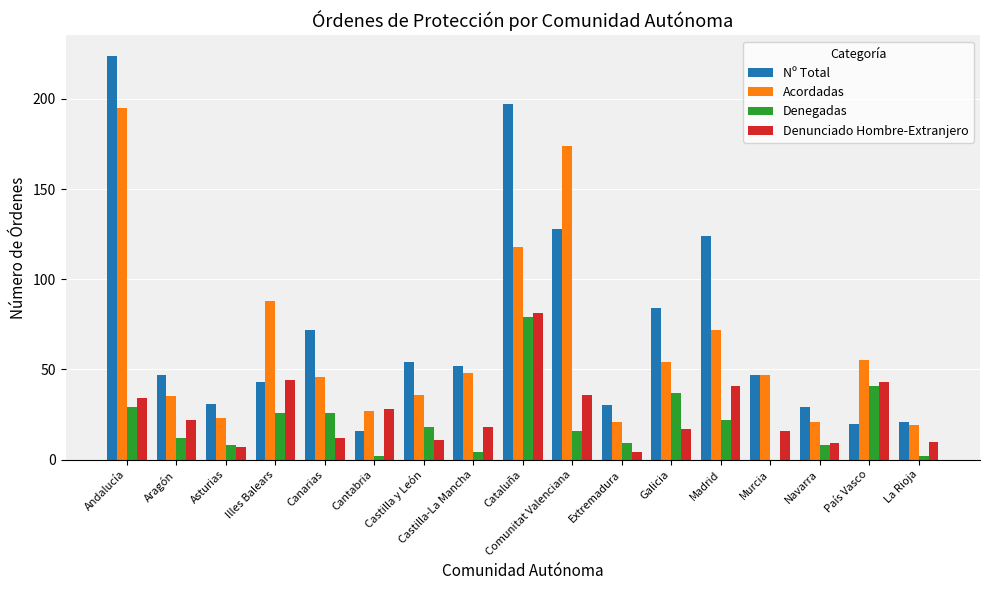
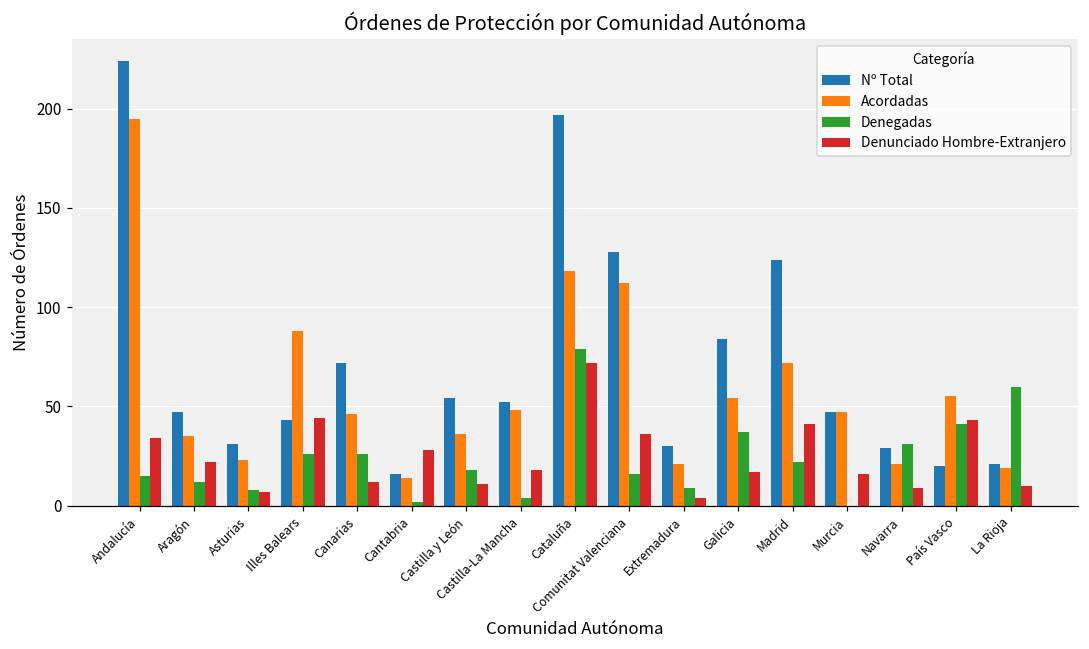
Denegadas, Andalucía: 29 -> 15
Acordadas, Cantabria: 27 -> 14
Denunciado Hombre-Extranjero, Cataluña: 81 -> 72
Acordadas, Comunitat Valenciana: 174 -> 112
Denegadas, Navarra: 8 -> 31
Denegadas, La Rioja: 2 -> 60
